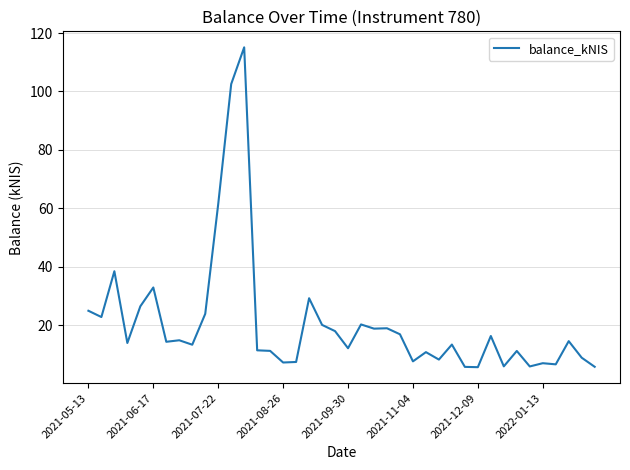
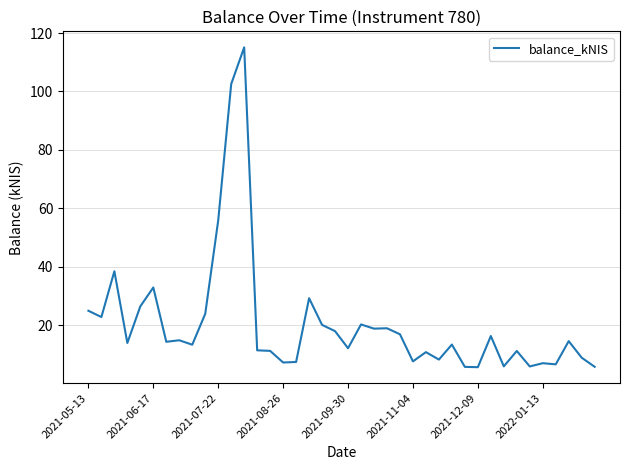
2021-07-22: 61 -> 56
